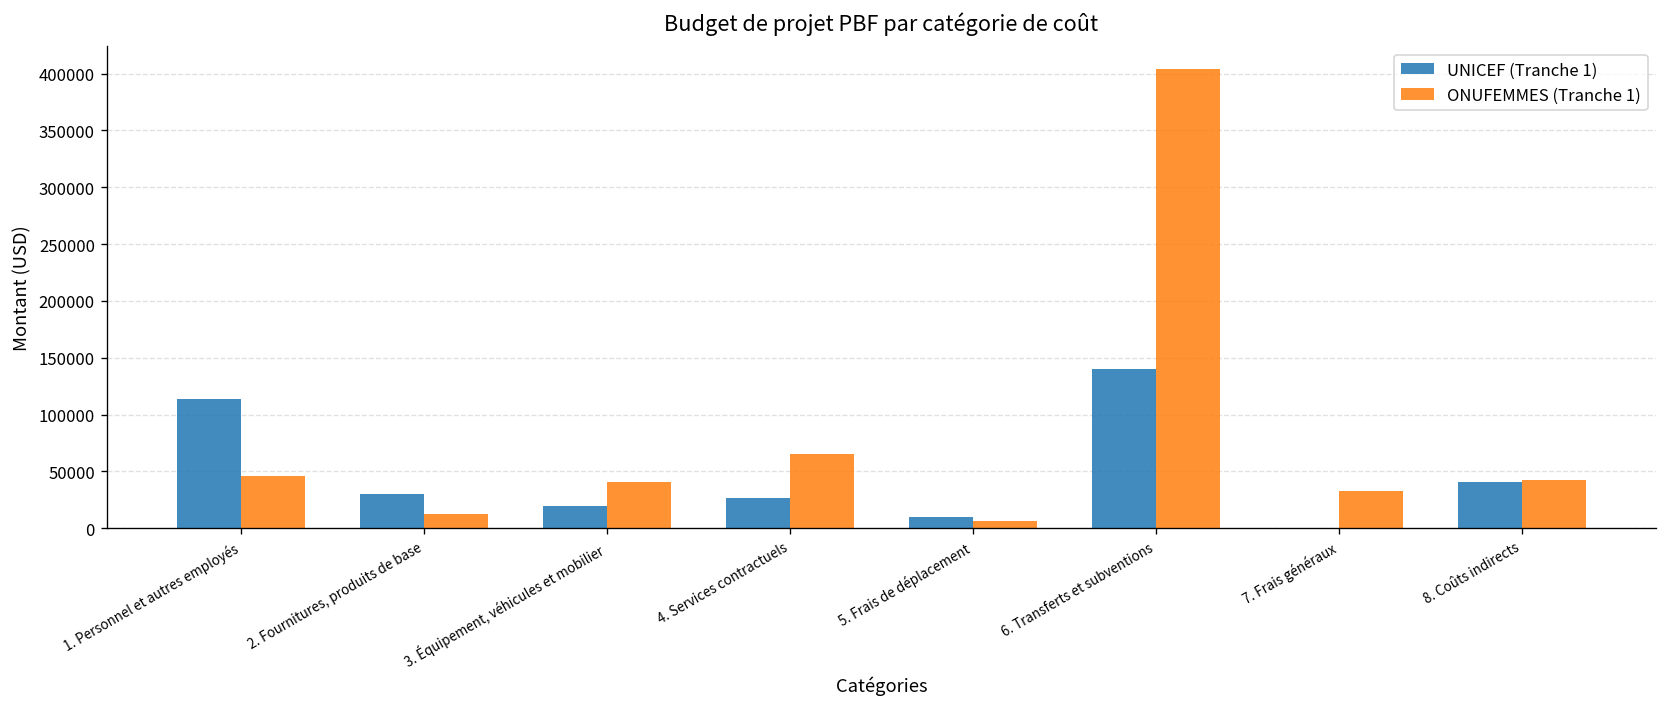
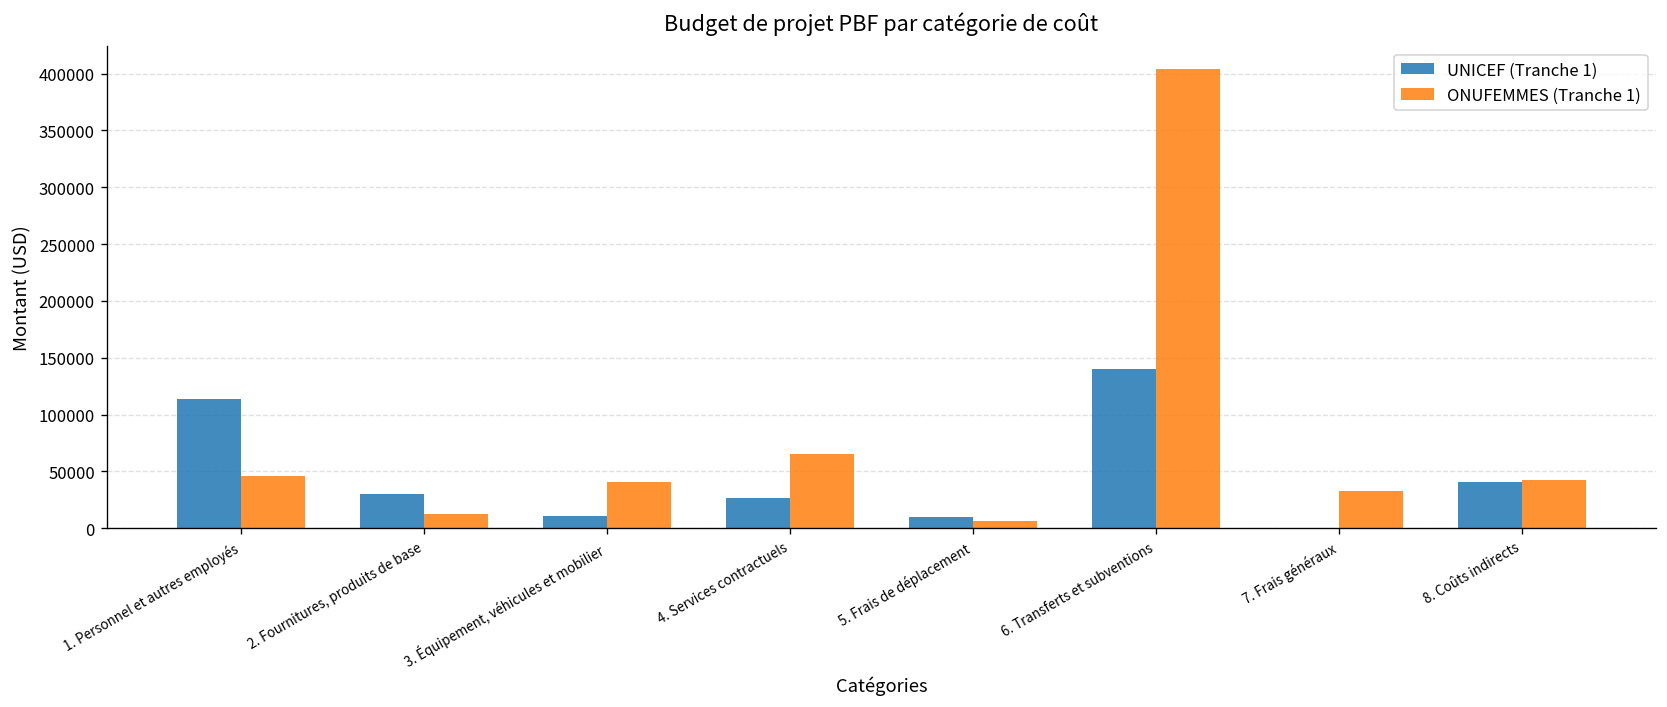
UNICEF (Tranche 1), 3. Équipement, véhicules et mobilier: 20000 -> 10000
